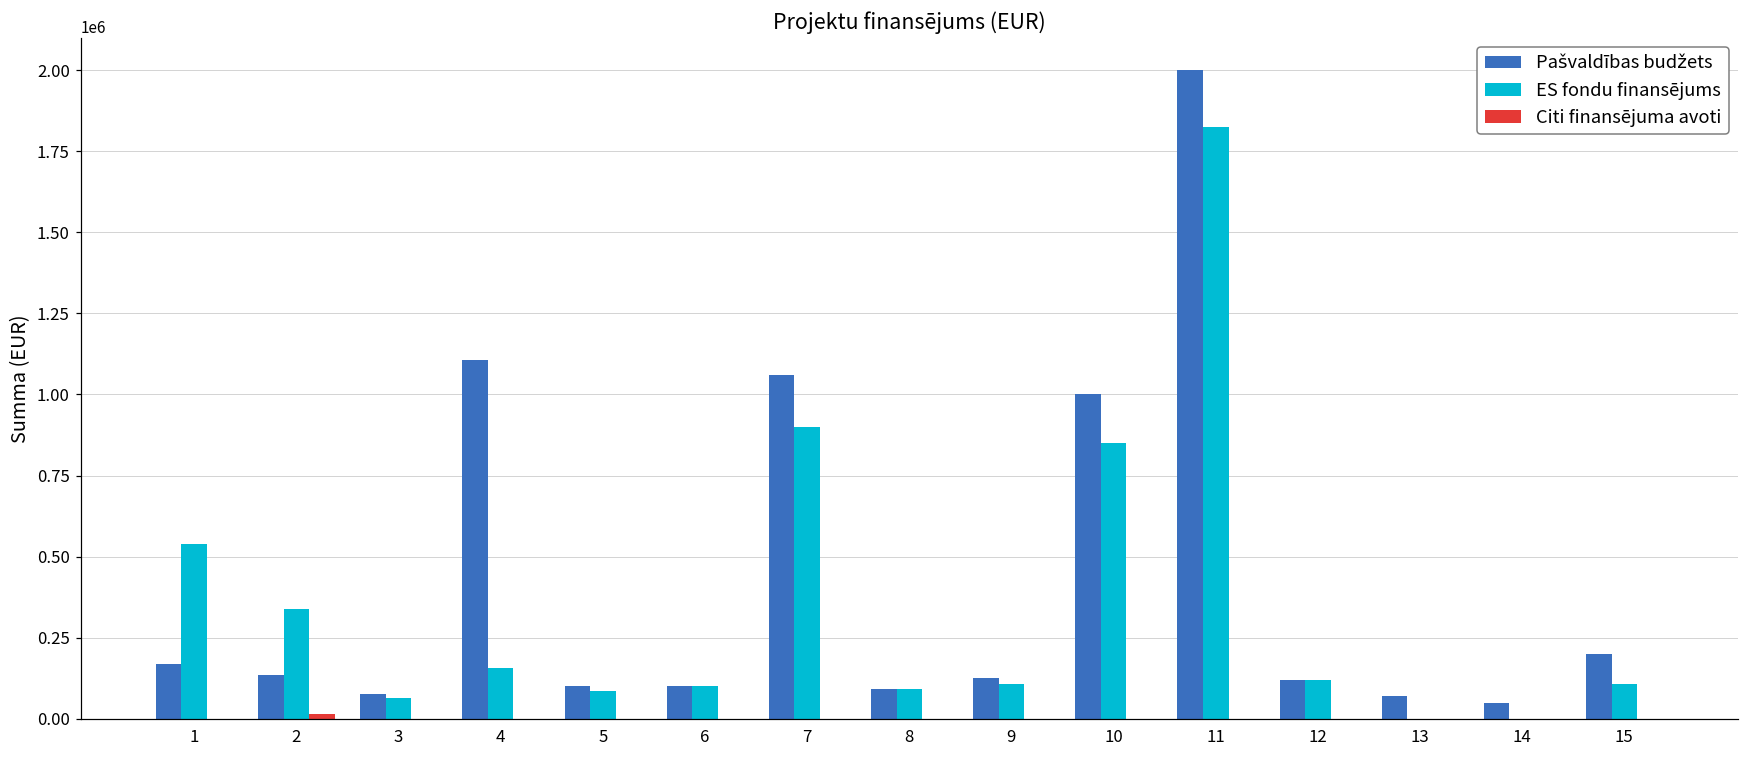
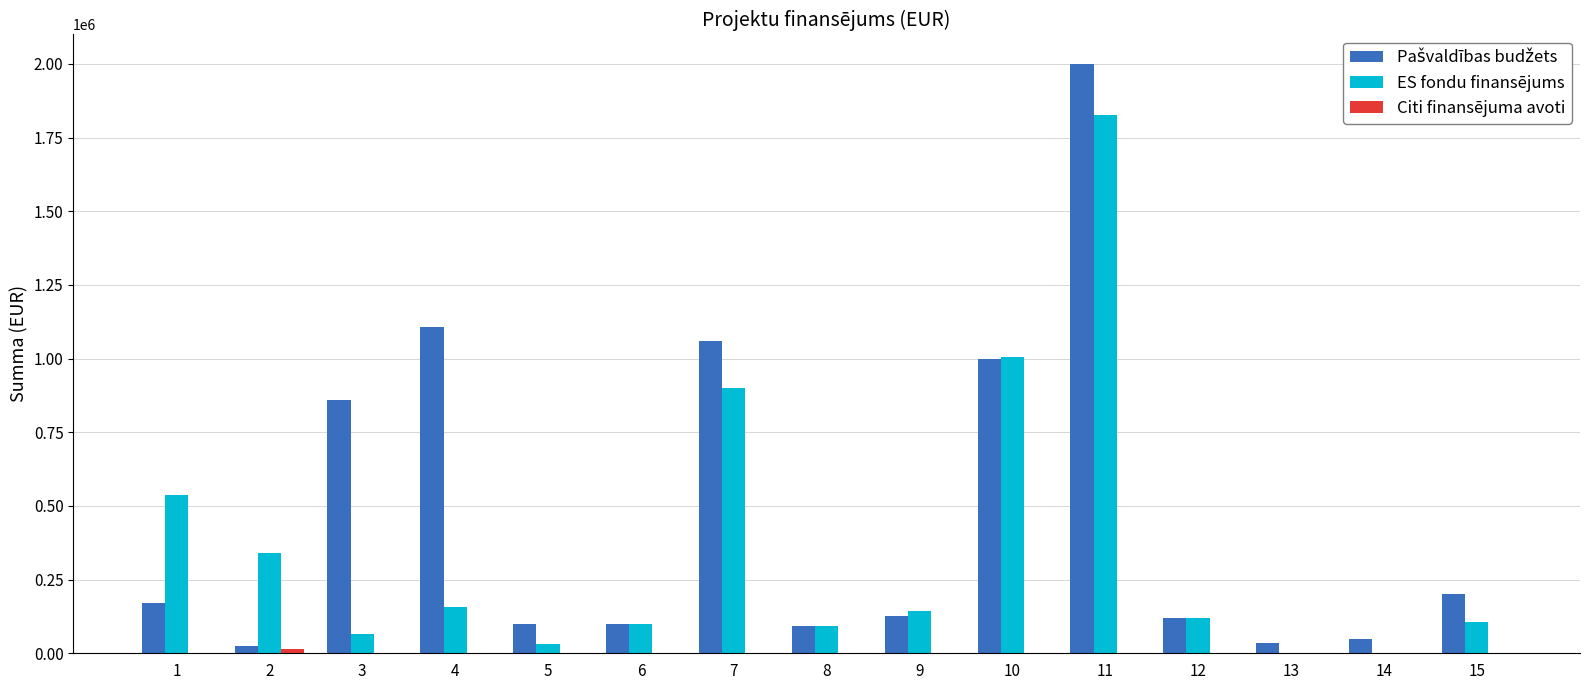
Pašvaldības budžets, 2: 130000 -> 30000
Pašvaldības budžets, 3: 80000 -> 860000
ES fondu finansējums, 5: 90000 -> 30000
ES fondu finansējums, 9: 110000 -> 140000
ES fondu finansējums, 10: 850000 -> 1010000
Pašvaldības budžets, 13: 70000 -> 40000
